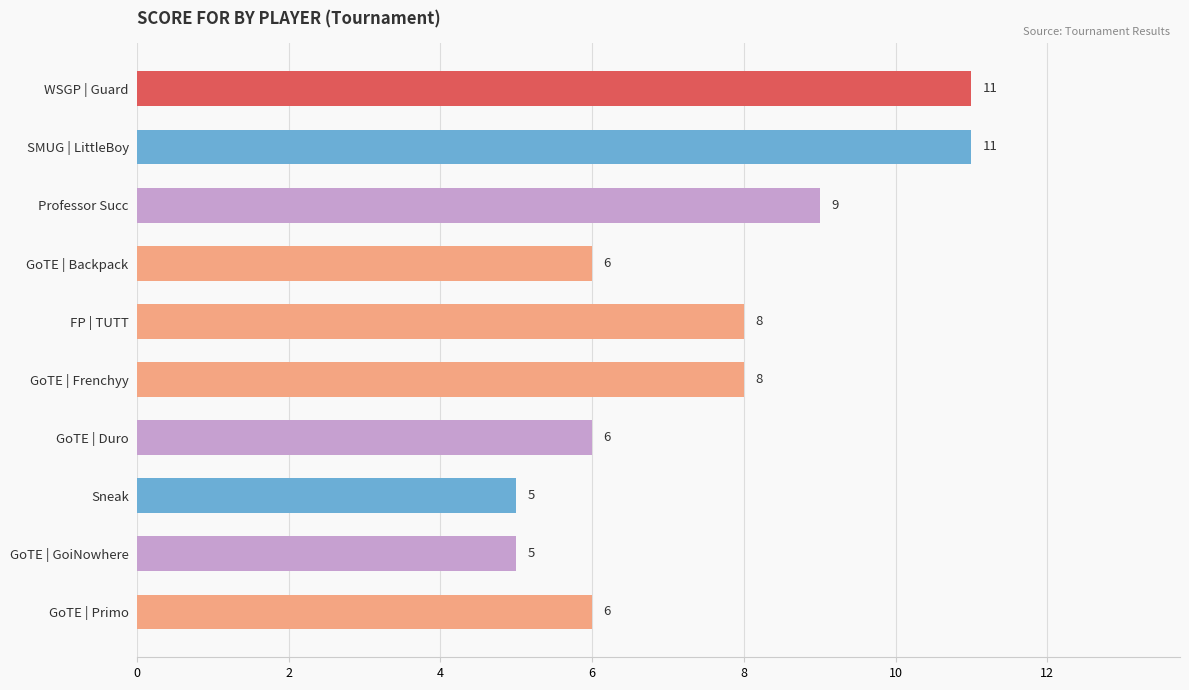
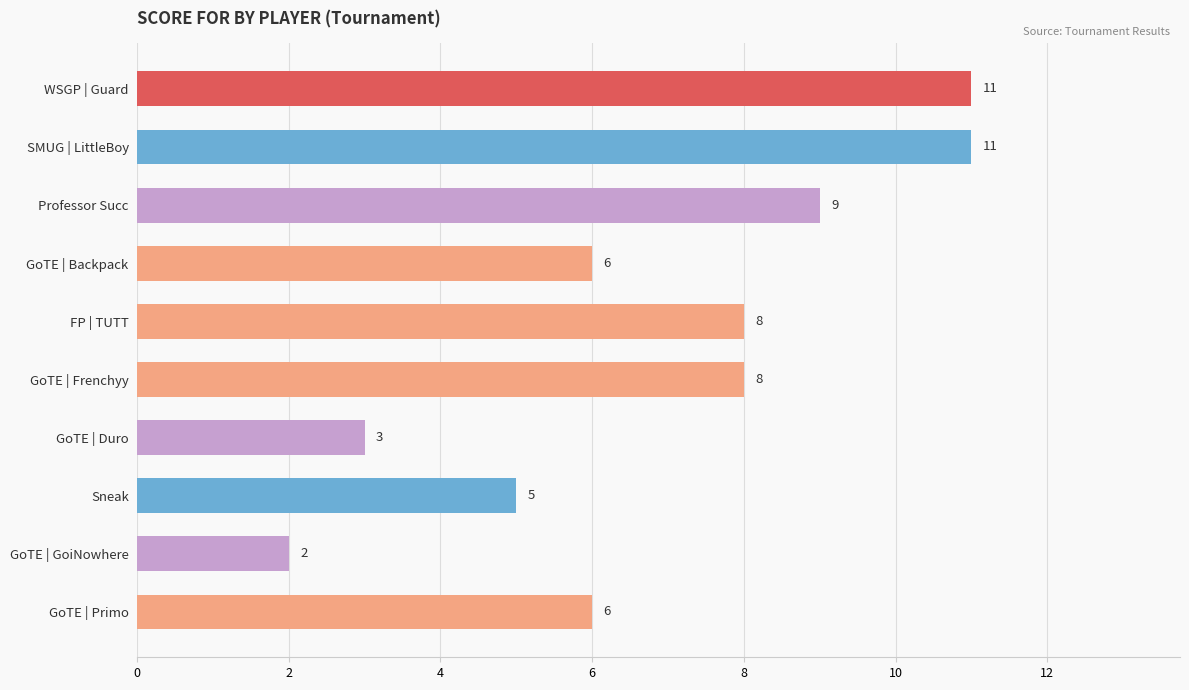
GoTE | Duro: 6 -> 3
GoTE | GoiNowhere: 5 -> 2
